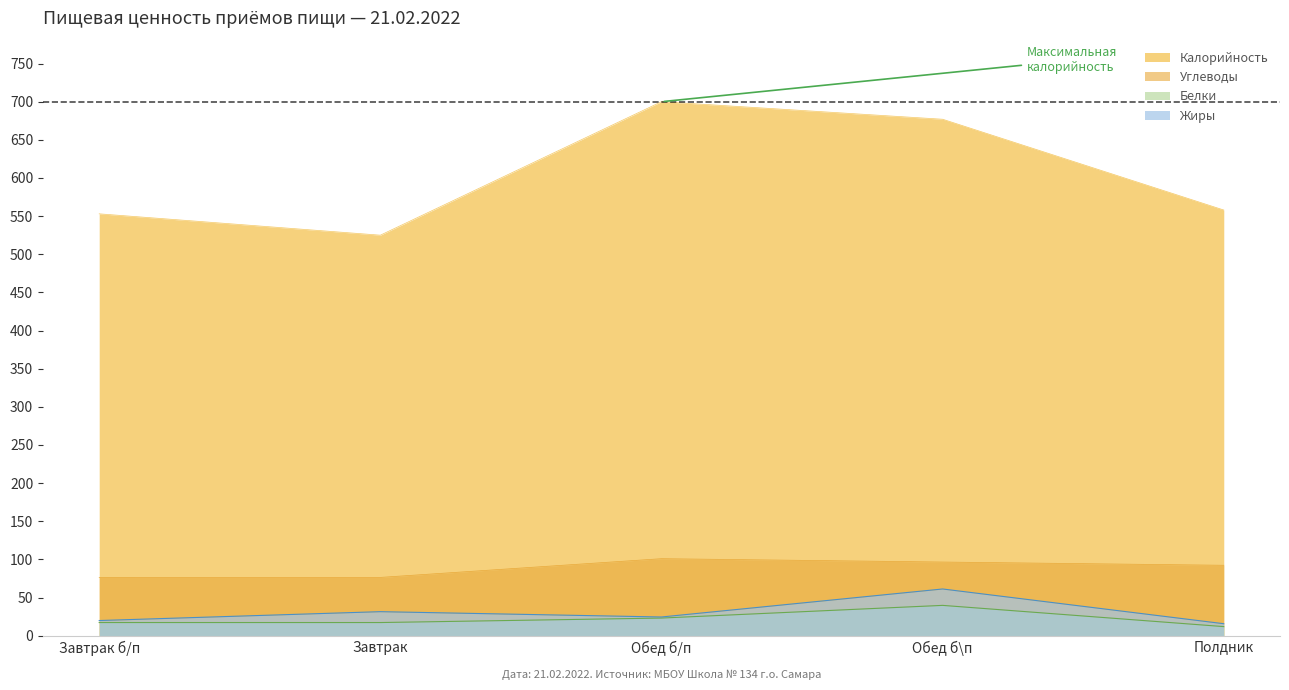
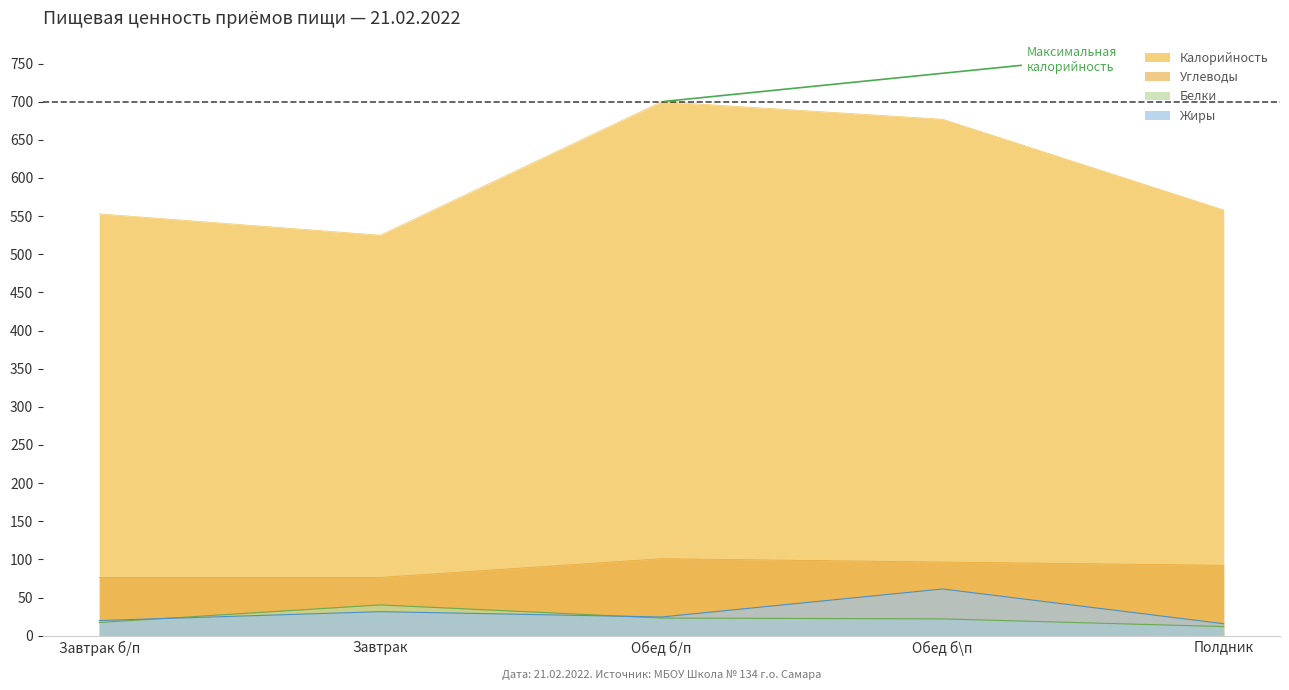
Белки, Завтрак: 20 -> 40
Белки, Обед б\п: 40 -> 20
